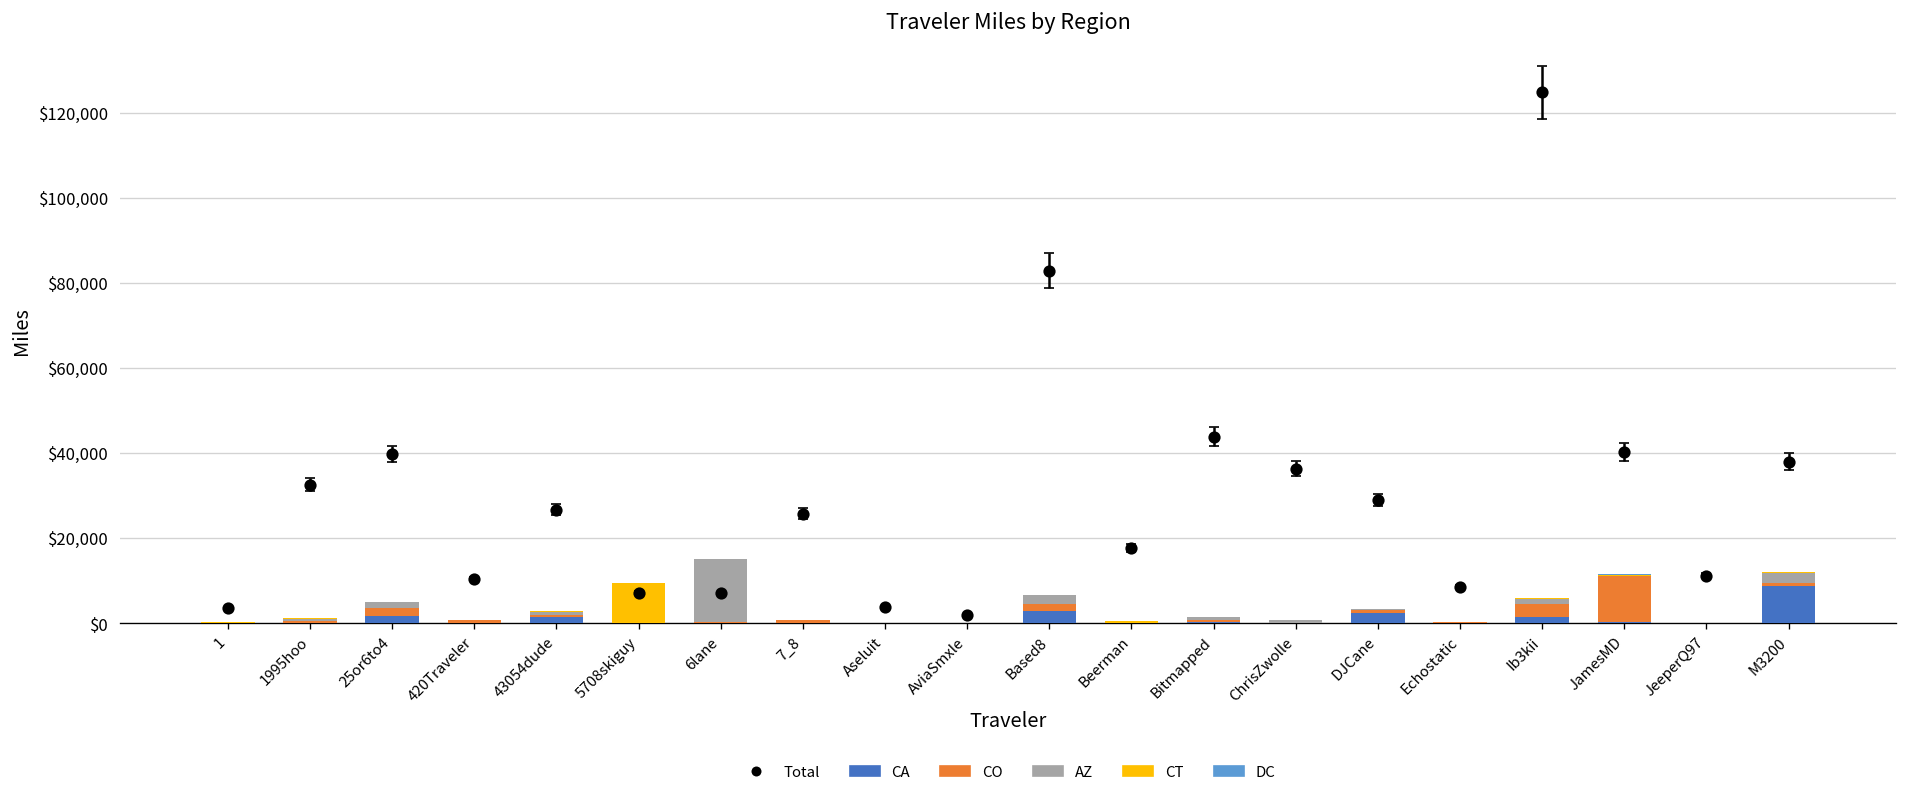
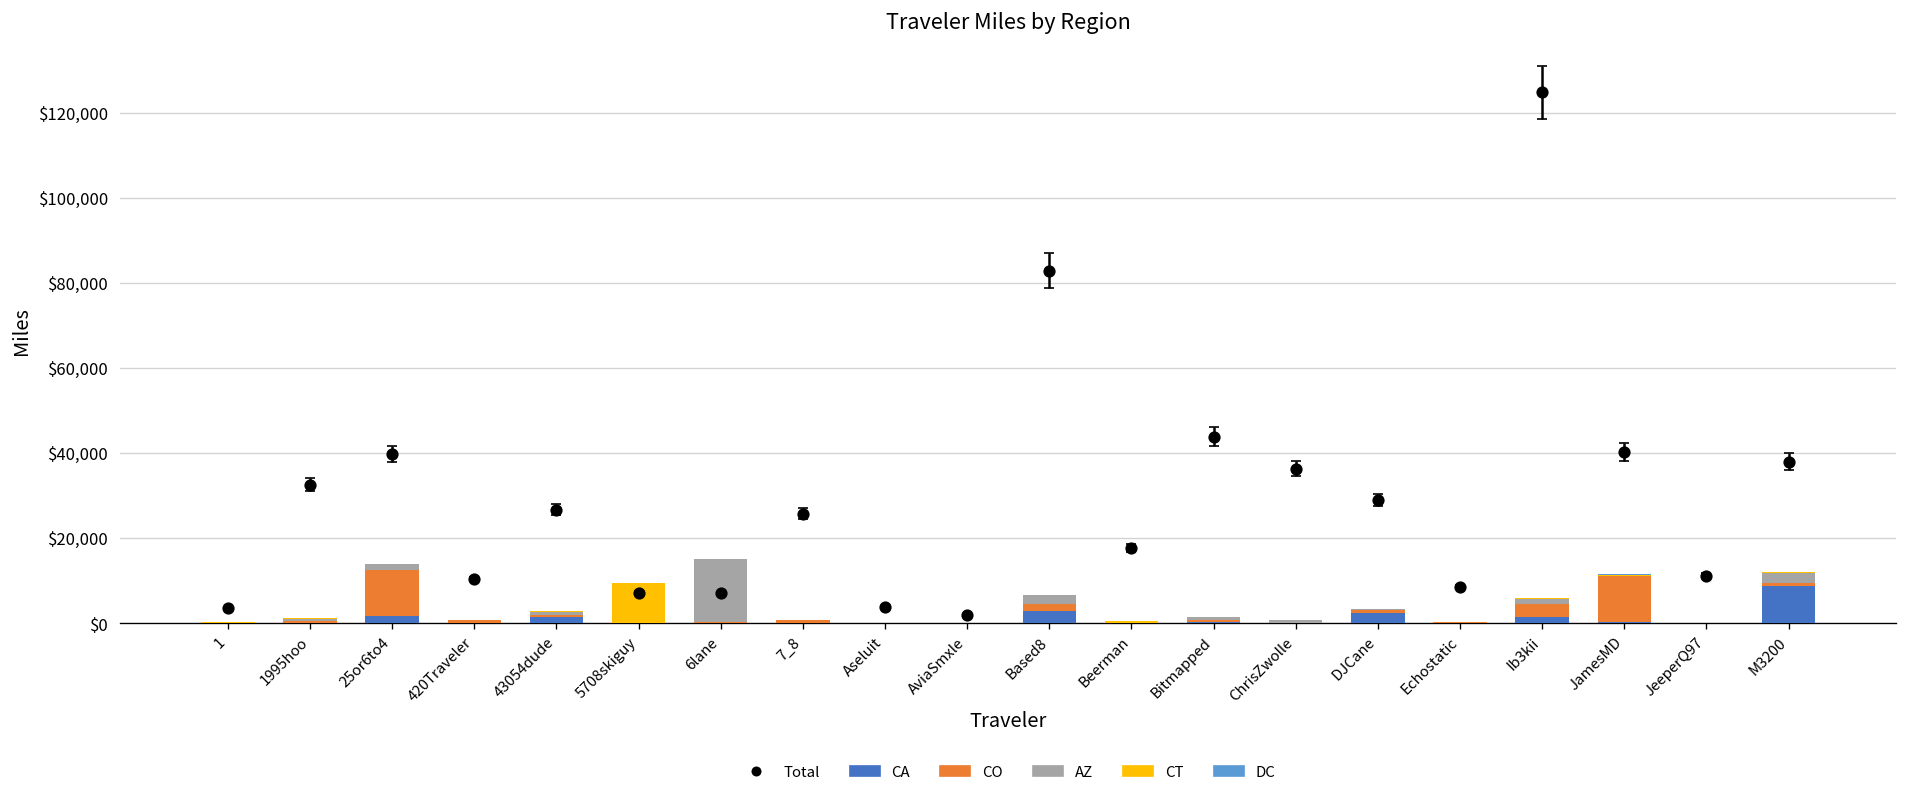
CO, 25or6to4: $2,000 -> $11,000
